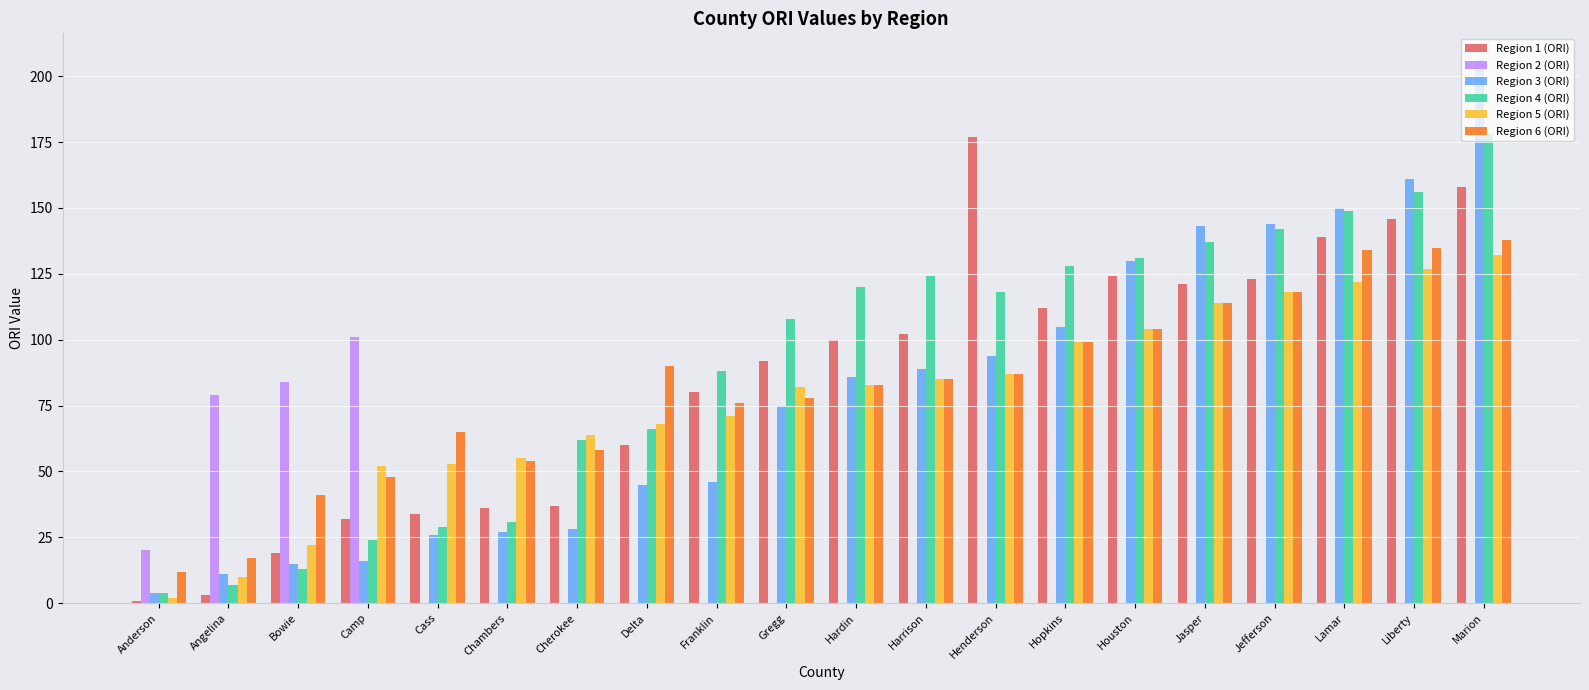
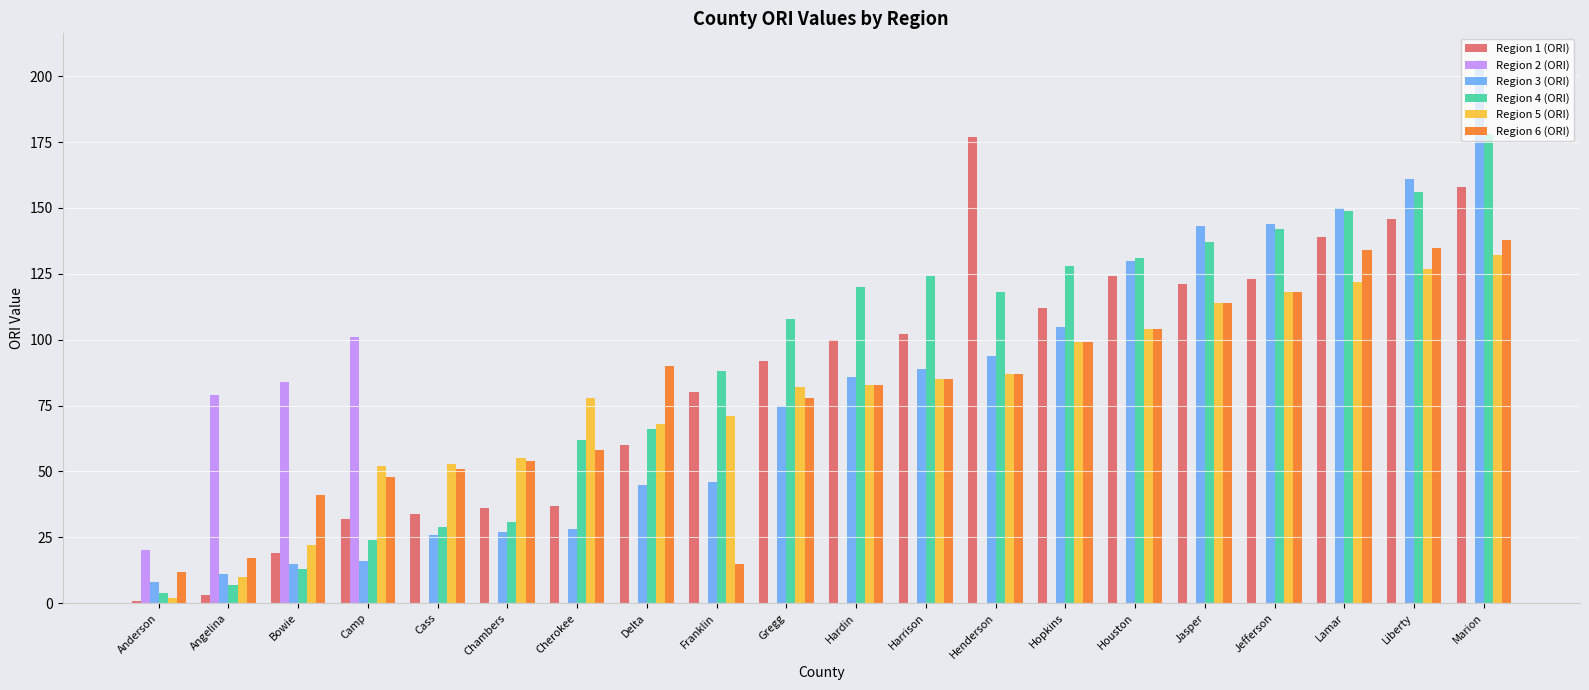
Region 3 (ORI), Anderson: 4 -> 8
Region 6 (ORI), Cass: 65 -> 51
Region 5 (ORI), Cherokee: 64 -> 78
Region 6 (ORI), Franklin: 76 -> 15
